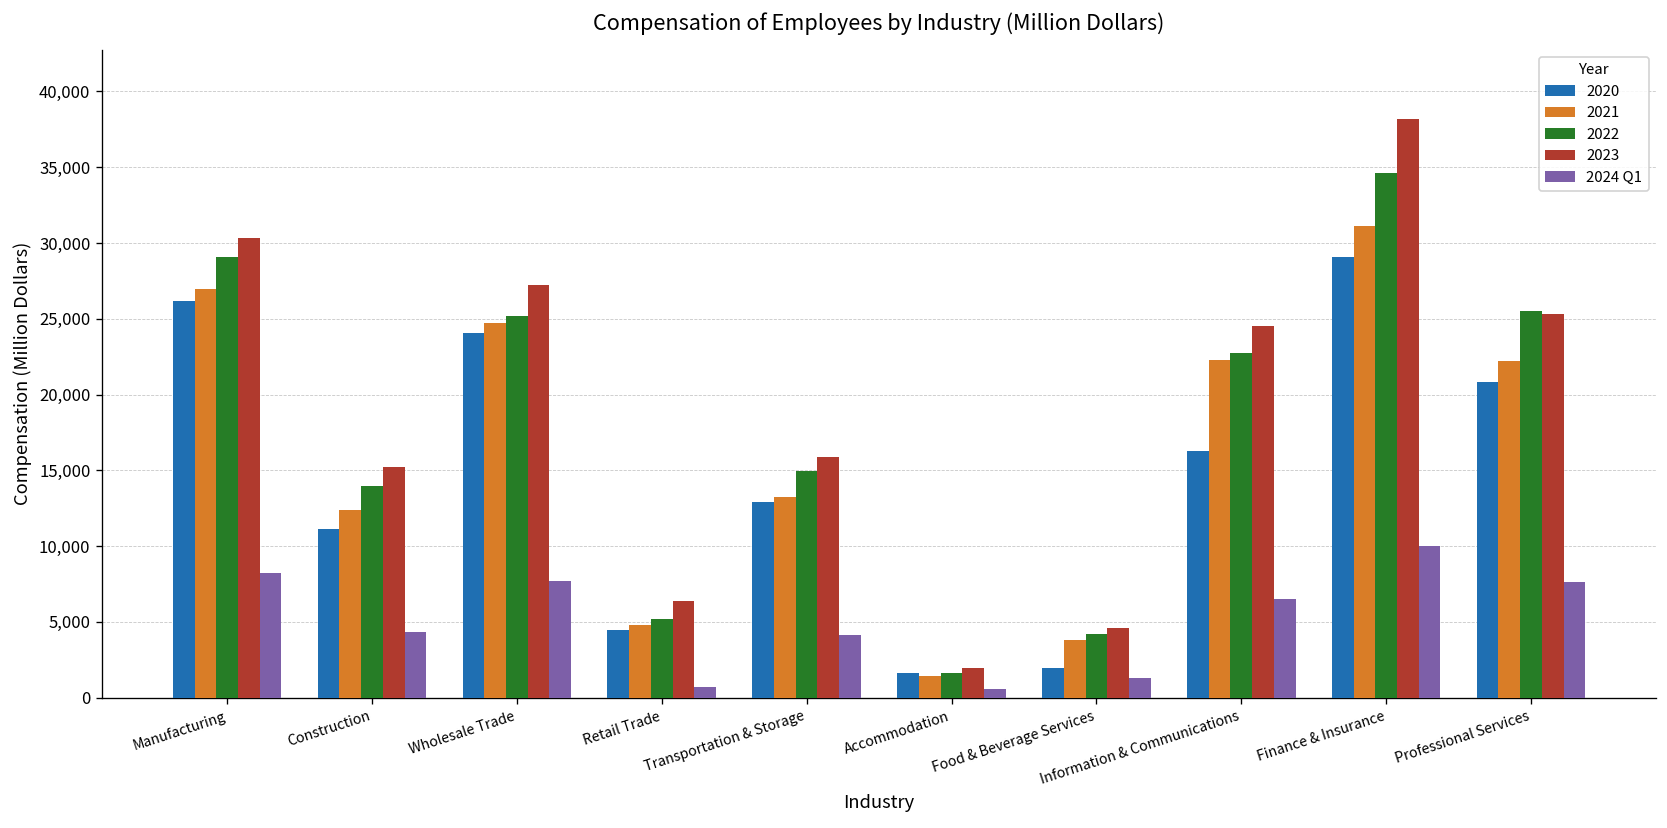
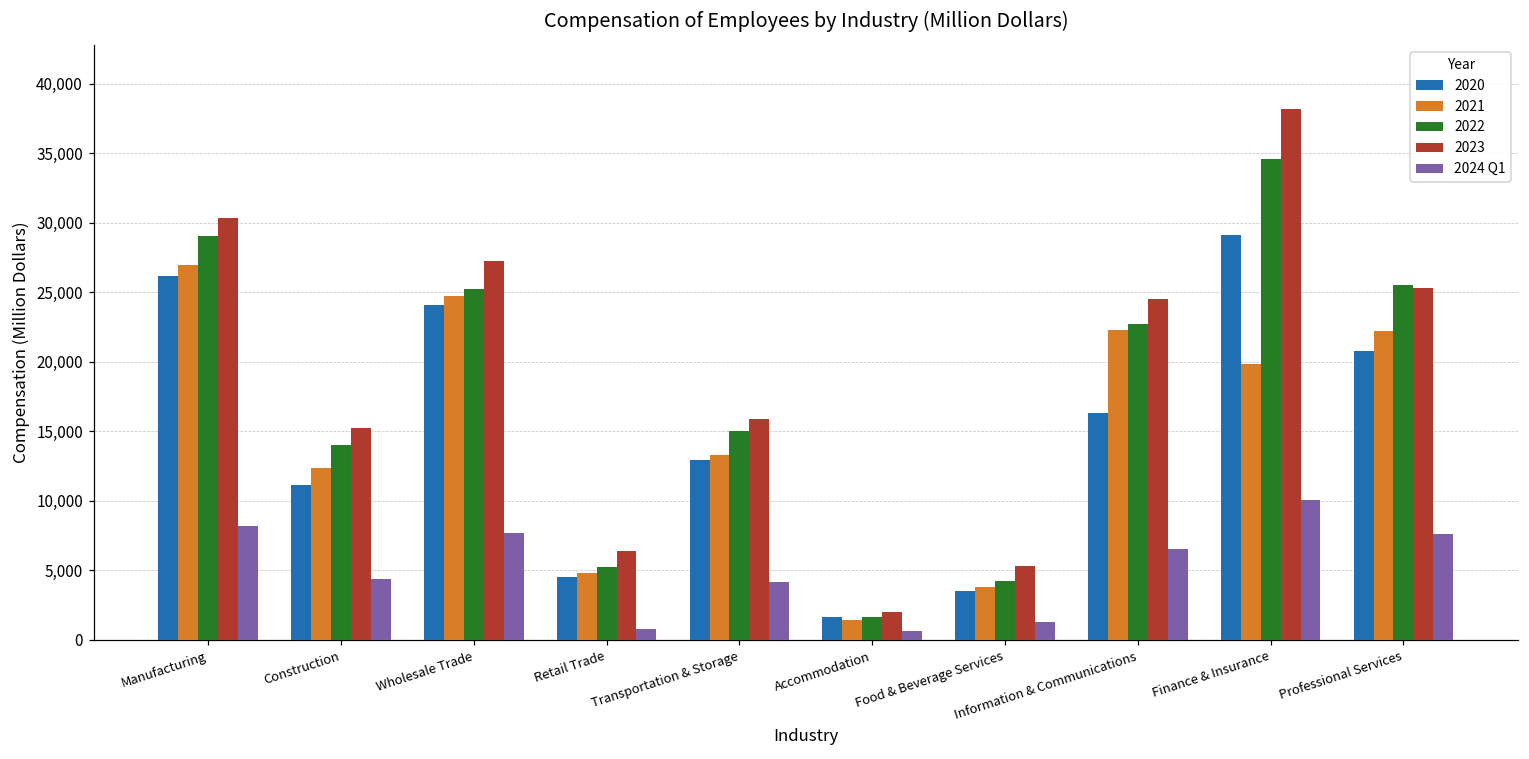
2020, Food & Beverage Services: 1,900 -> 3,500
2023, Food & Beverage Services: 4,600 -> 5,300
2021, Finance & Insurance: 31,100 -> 19,800
